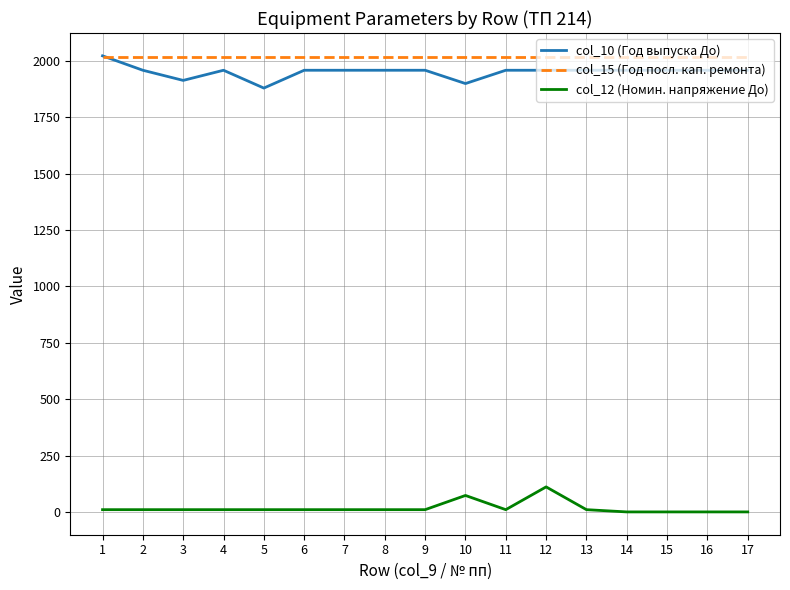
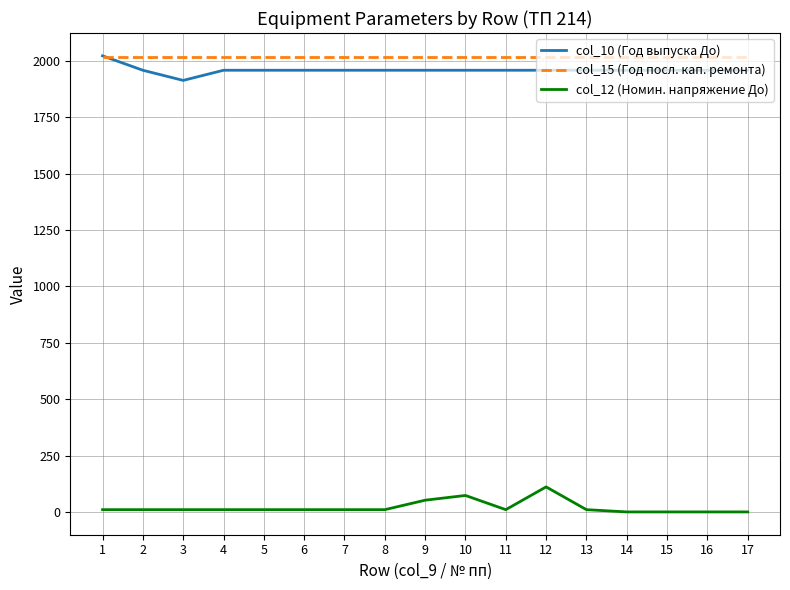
col_10 (Год выпуска До), 5: 1880 -> 1960
col_12 (Номин. напряжение До), 9: 10 -> 50
col_10 (Год выпуска До), 10: 1900 -> 1960
